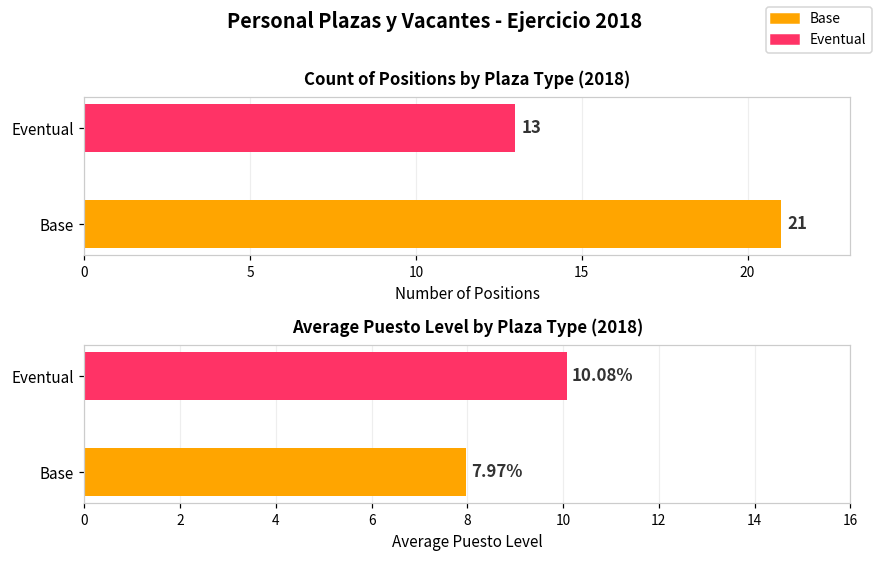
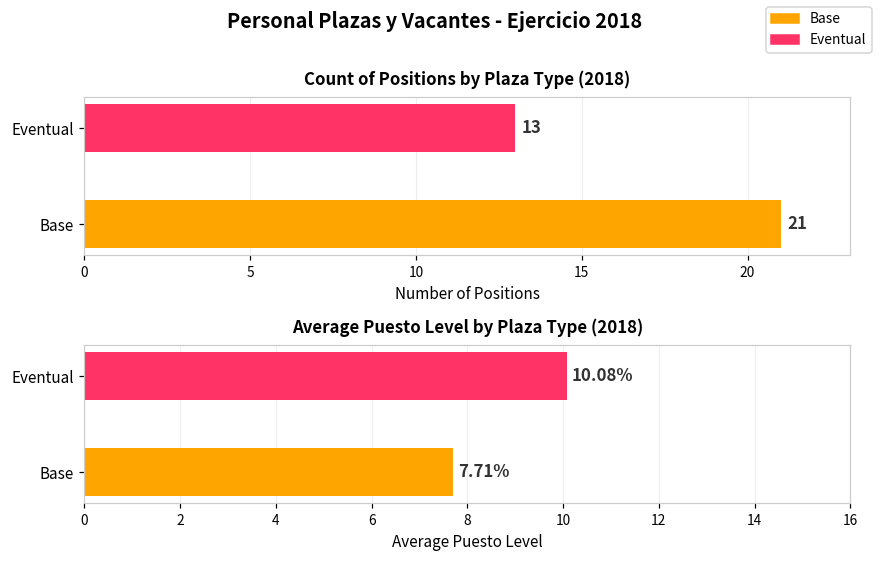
Average Puesto Level by Plaza Type (2018), Base: 7.97% -> 7.71%
